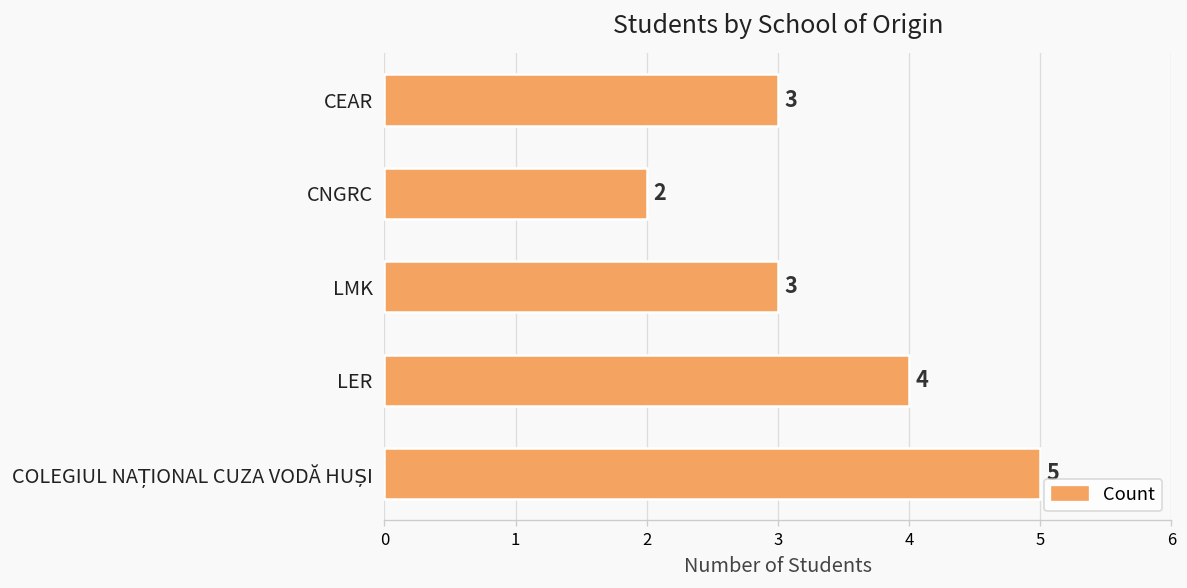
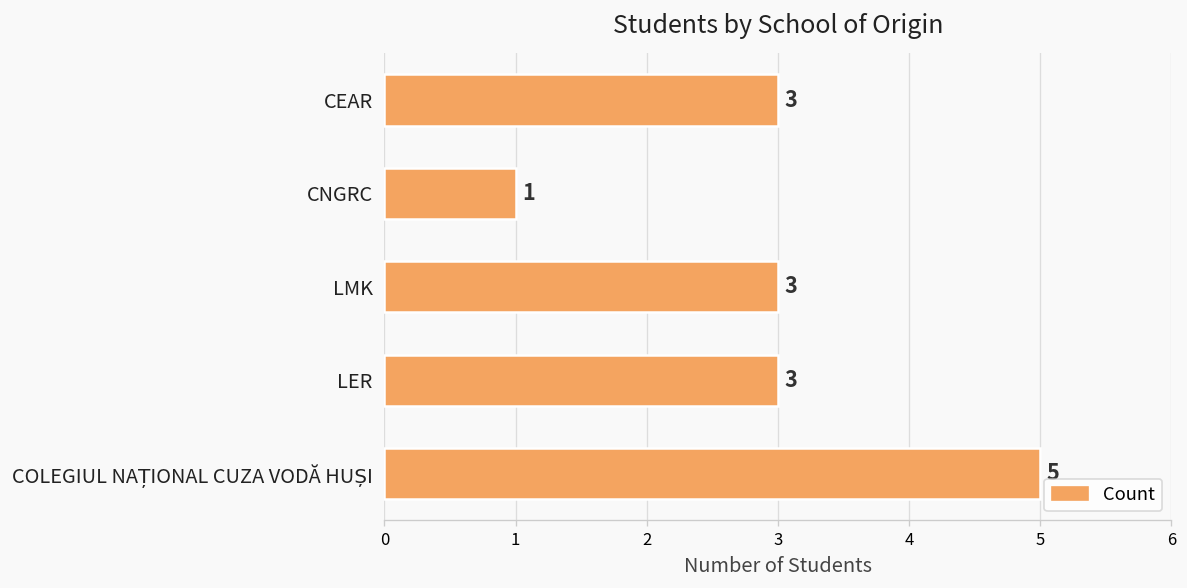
CNGRC: 2 -> 1
LER: 4 -> 3
